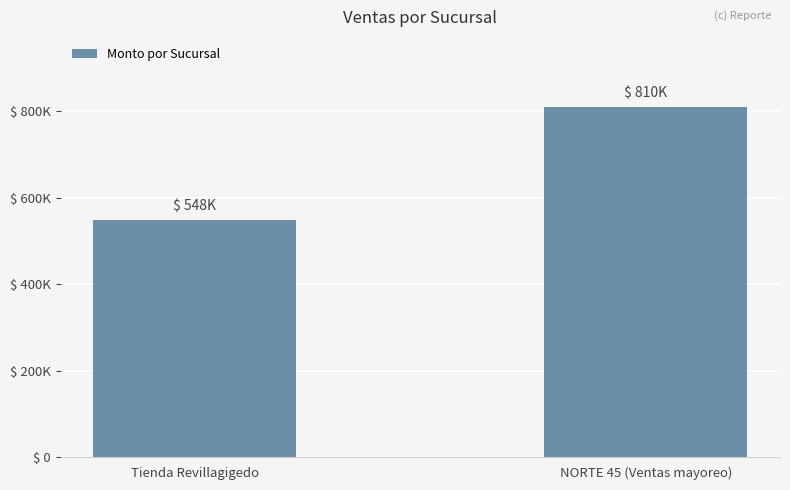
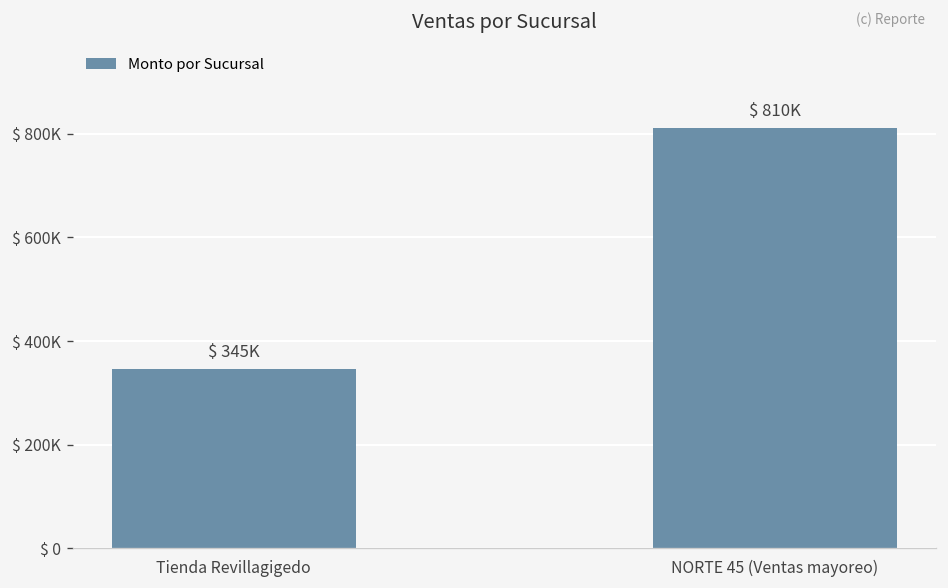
Tienda Revillagigedo: 548K -> 345K
